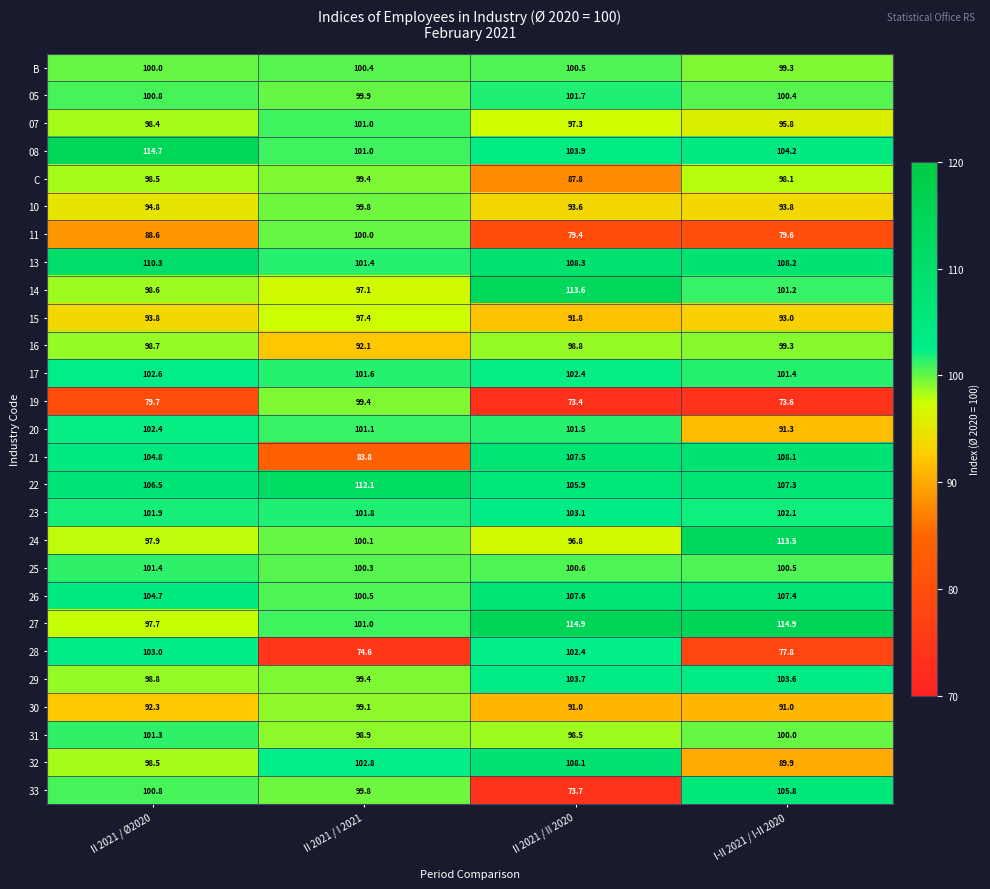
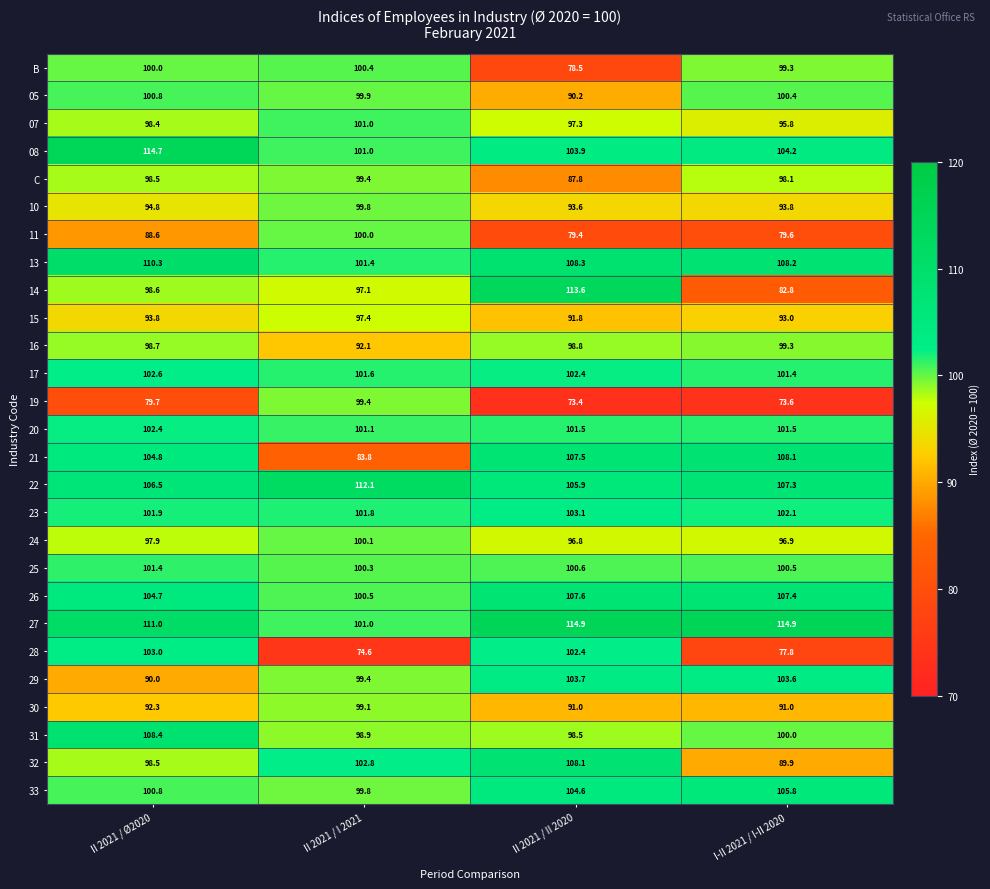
B, II 2021 / II 2020: 100.5 -> 78.5
05, II 2021 / II 2020: 101.7 -> 90.2
14, I-II 2021 / I-II 2020: 101.2 -> 82.8
20, I-II 2021 / I-II 2020: 91.3 -> 101.5
24, I-II 2021 / I-II 2020: 113.5 -> 96.9
27, II 2021 / Ø2020: 97.7 -> 111.0
29, II 2021 / Ø2020: 98.8 -> 90.0
31, II 2021 / Ø2020: 101.3 -> 108.4
33, II 2021 / II 2020: 73.7 -> 104.6
